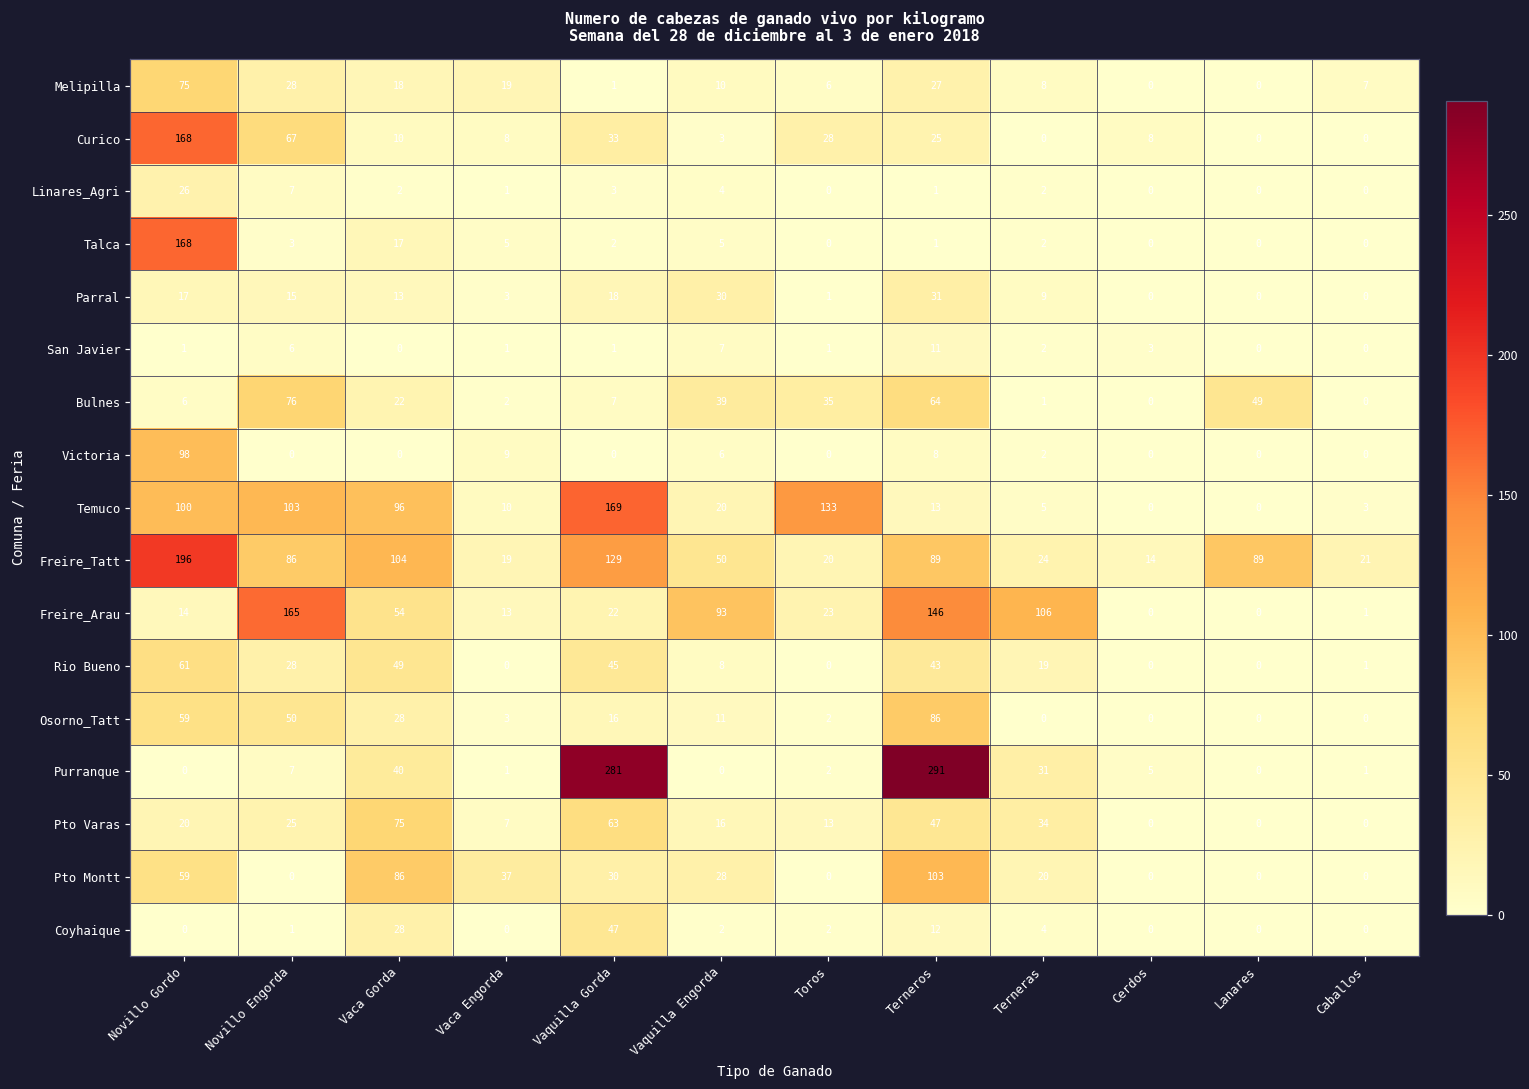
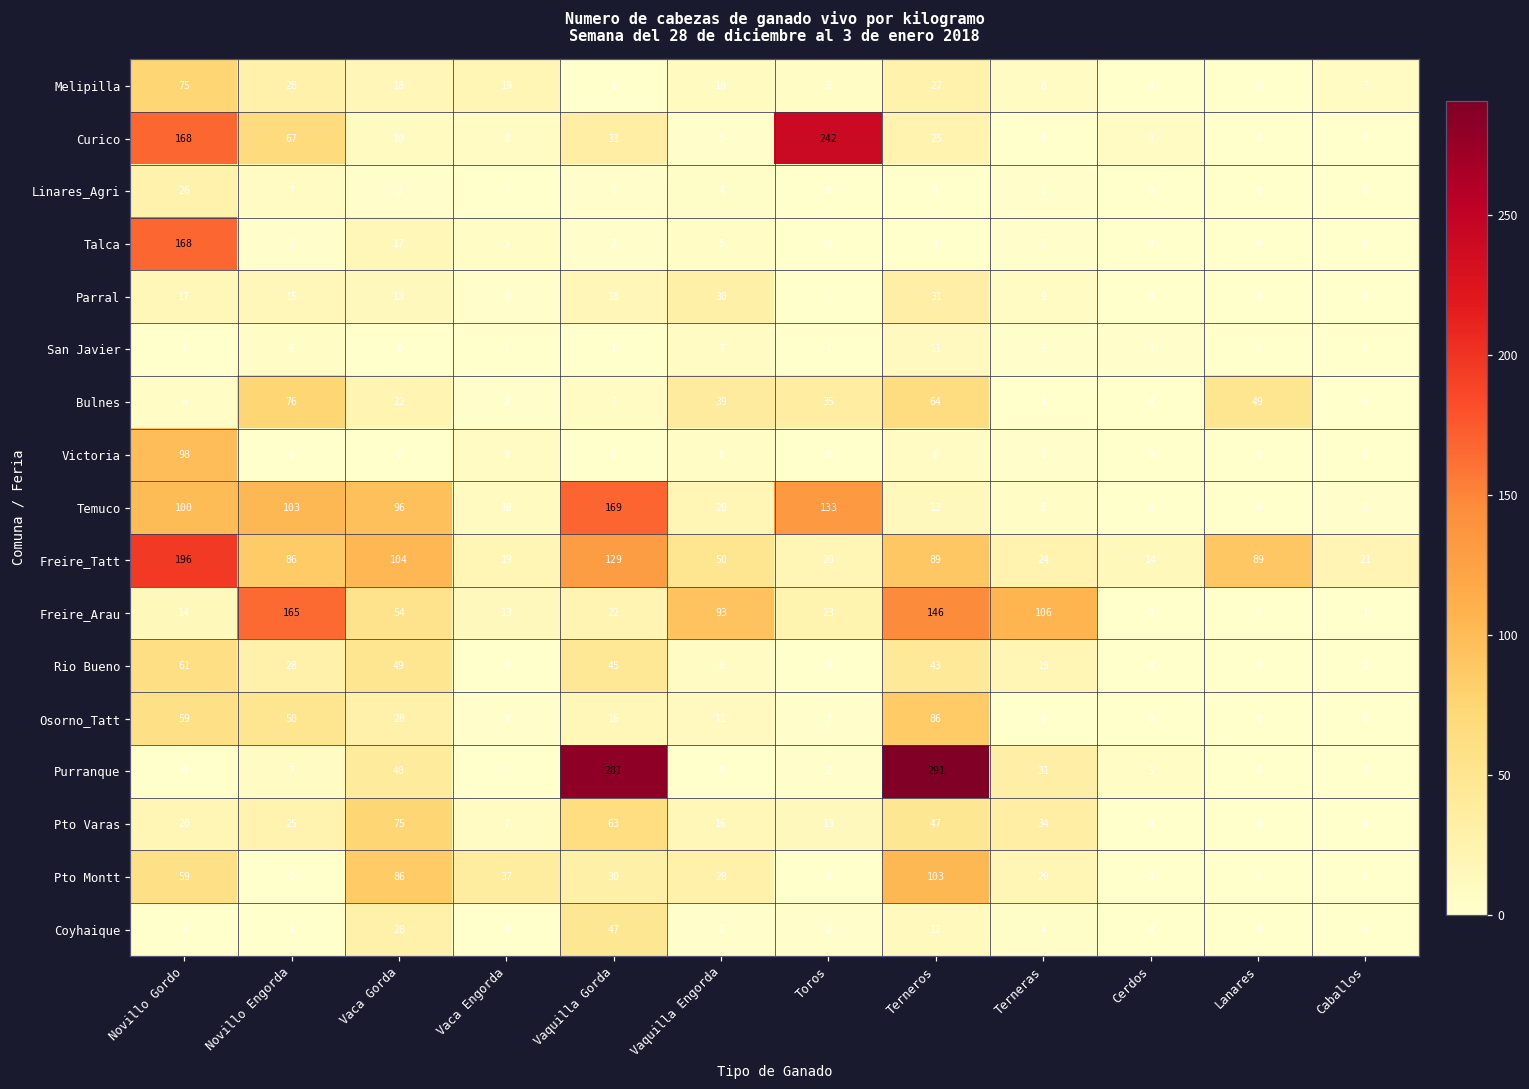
Curico, Toros: 28 -> 242
